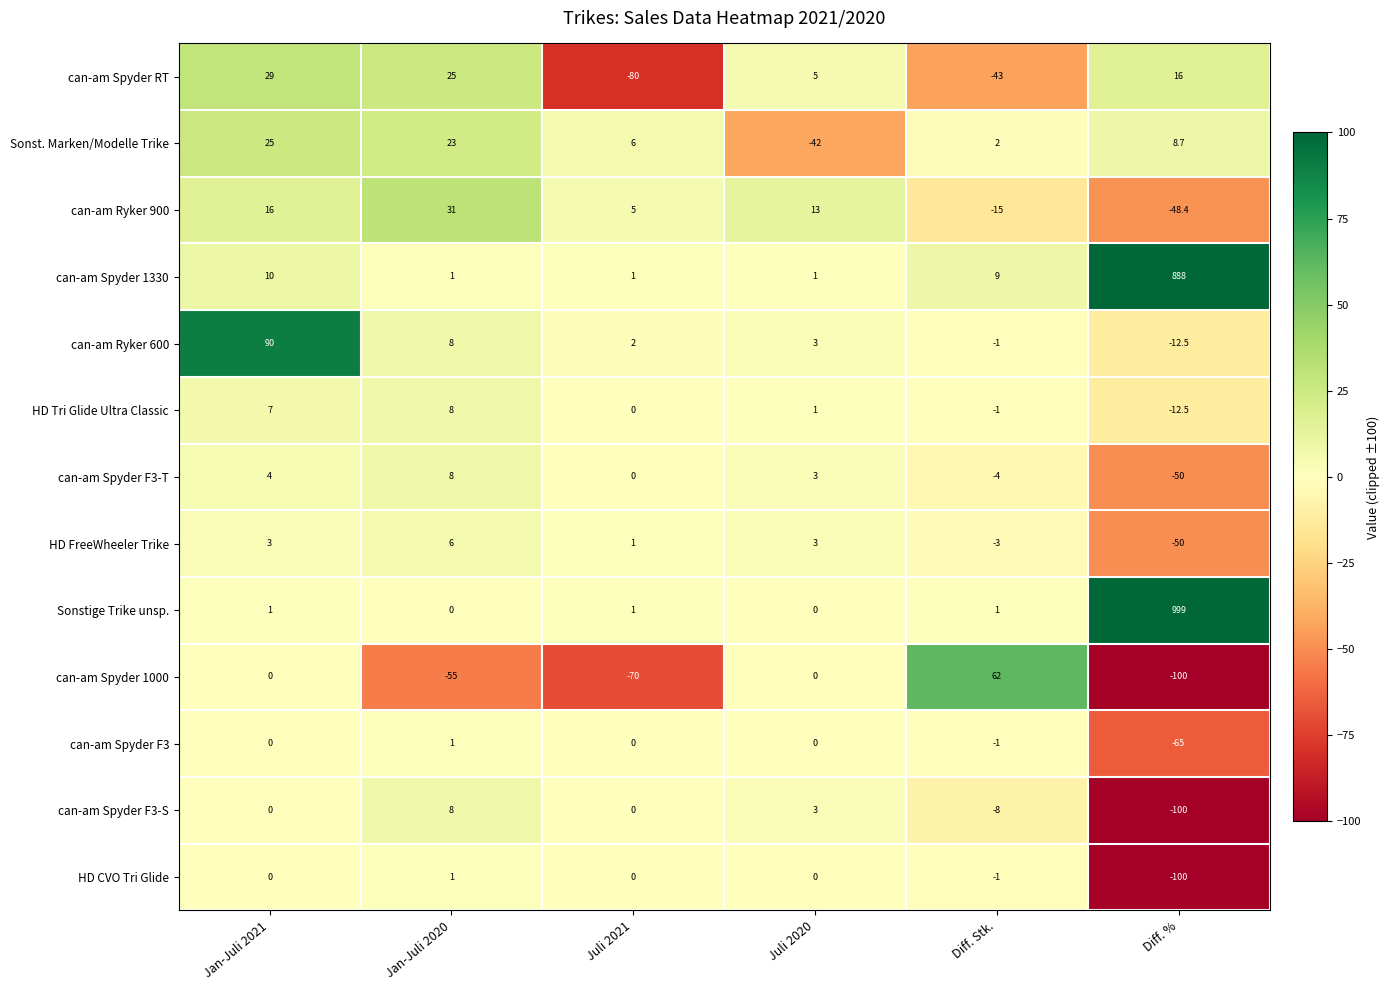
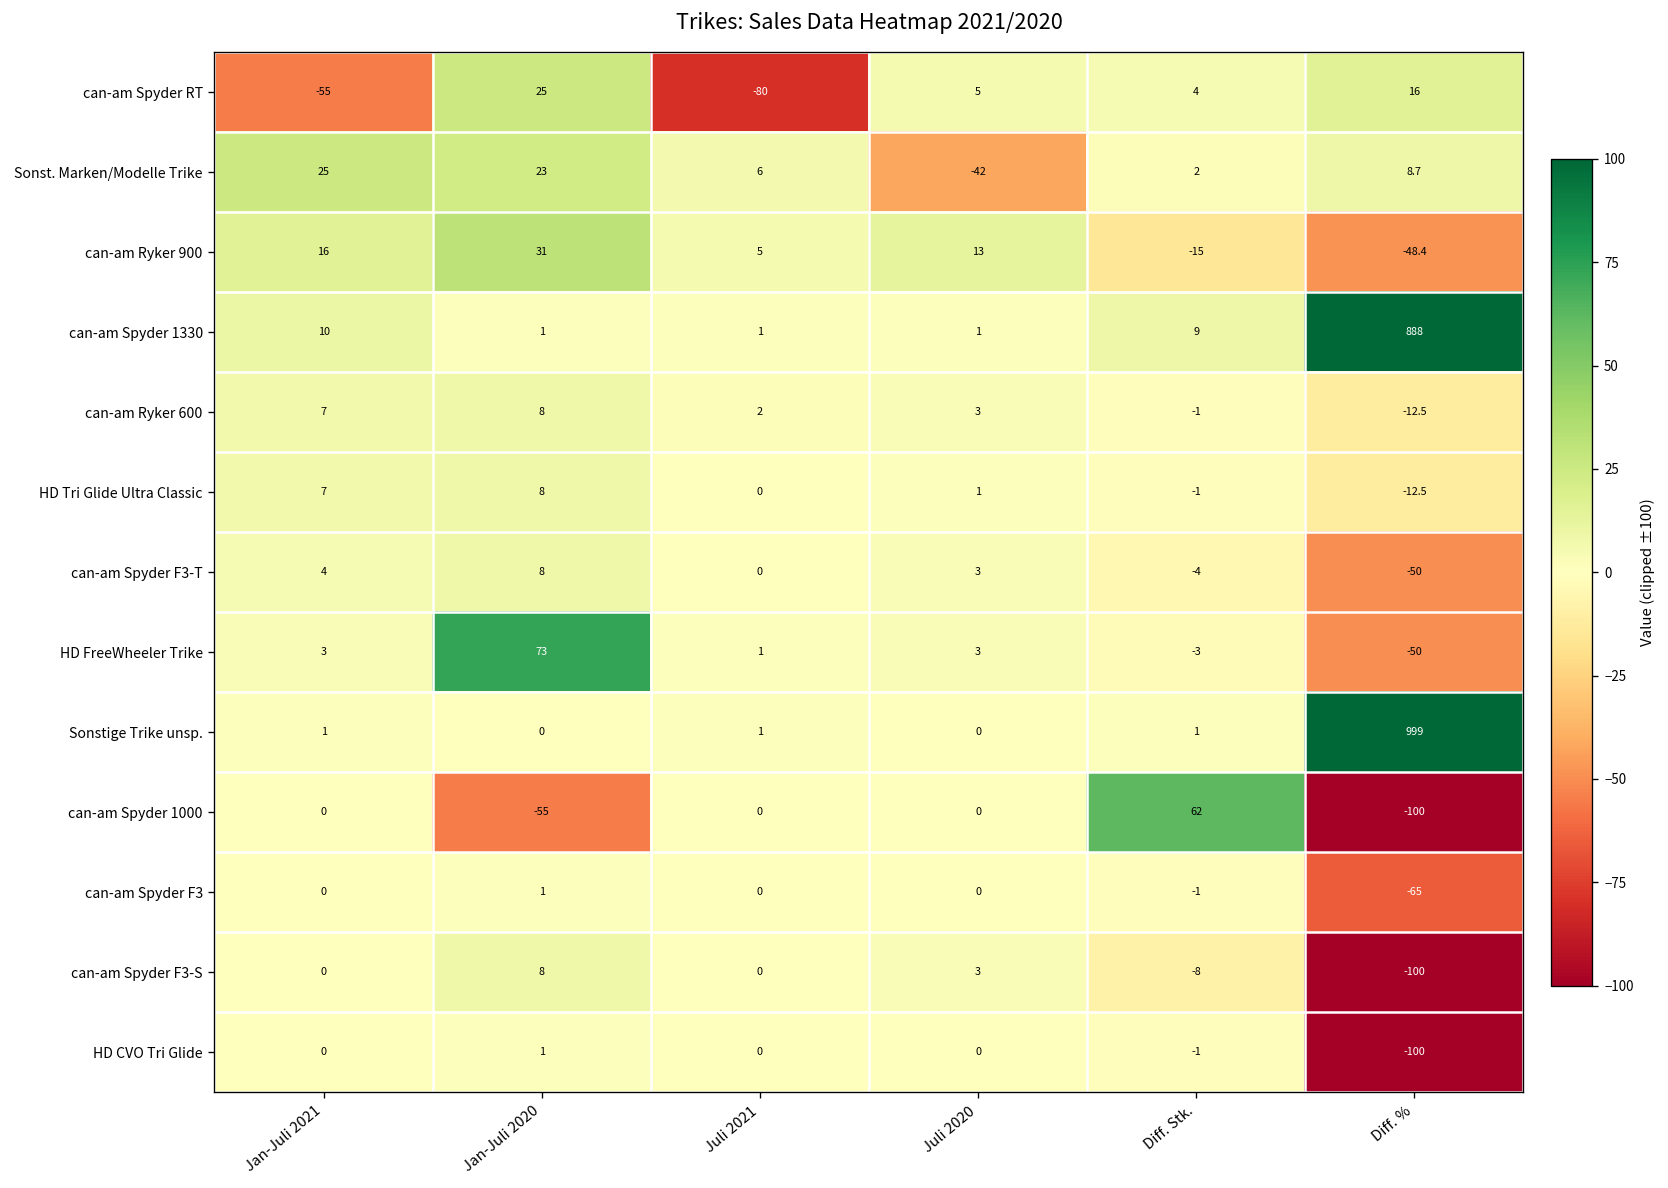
can-am Spyder RT, Jan-Juli 2021: 29 -> -55
can-am Spyder RT, Diff. Stk.: -43 -> 4
can-am Ryker 600, Jan-Juli 2021: 90 -> 7
HD FreeWheeler Trike, Jan-Juli 2020: 6 -> 73
can-am Spyder 1000, Juli 2021: -70 -> 0
